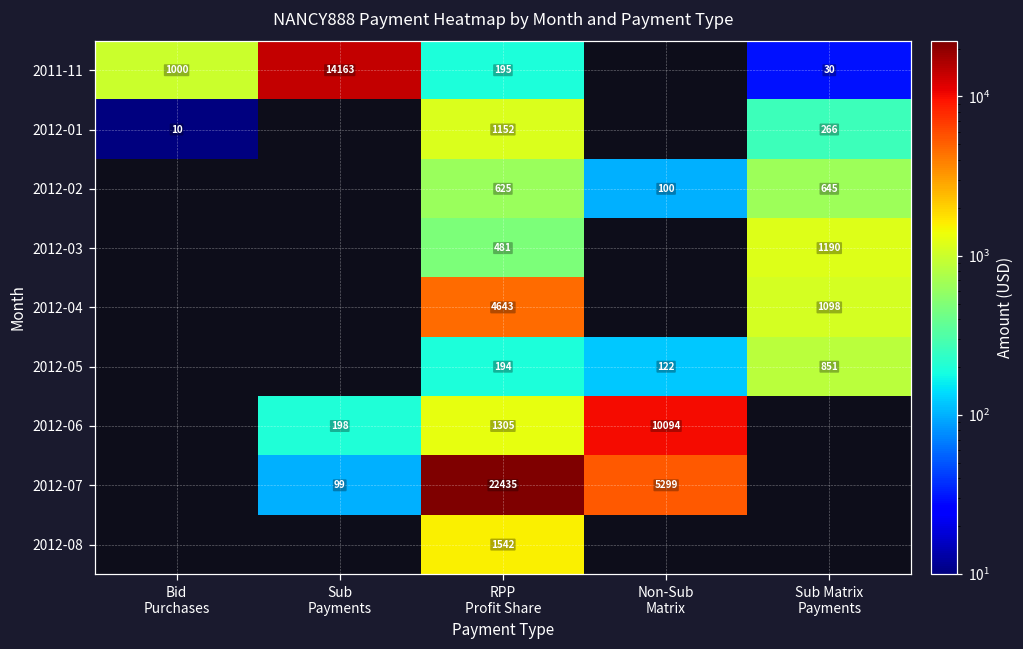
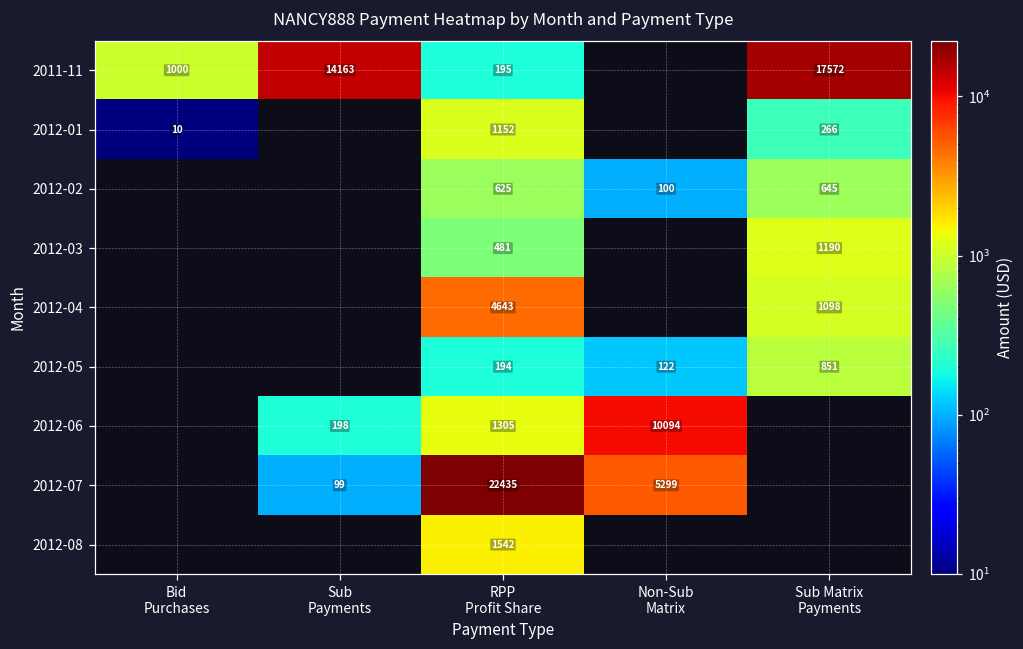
2011-11, Sub Matrix Payments: 30 -> 17572
